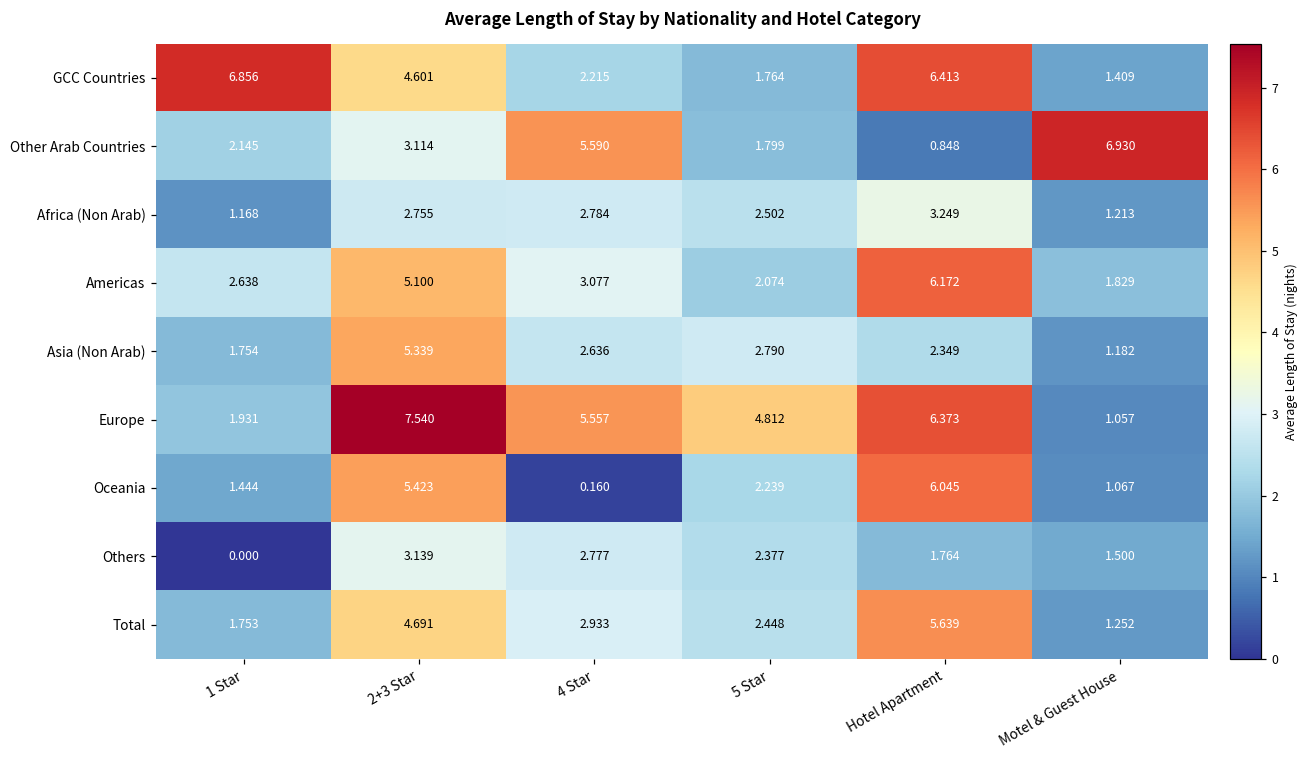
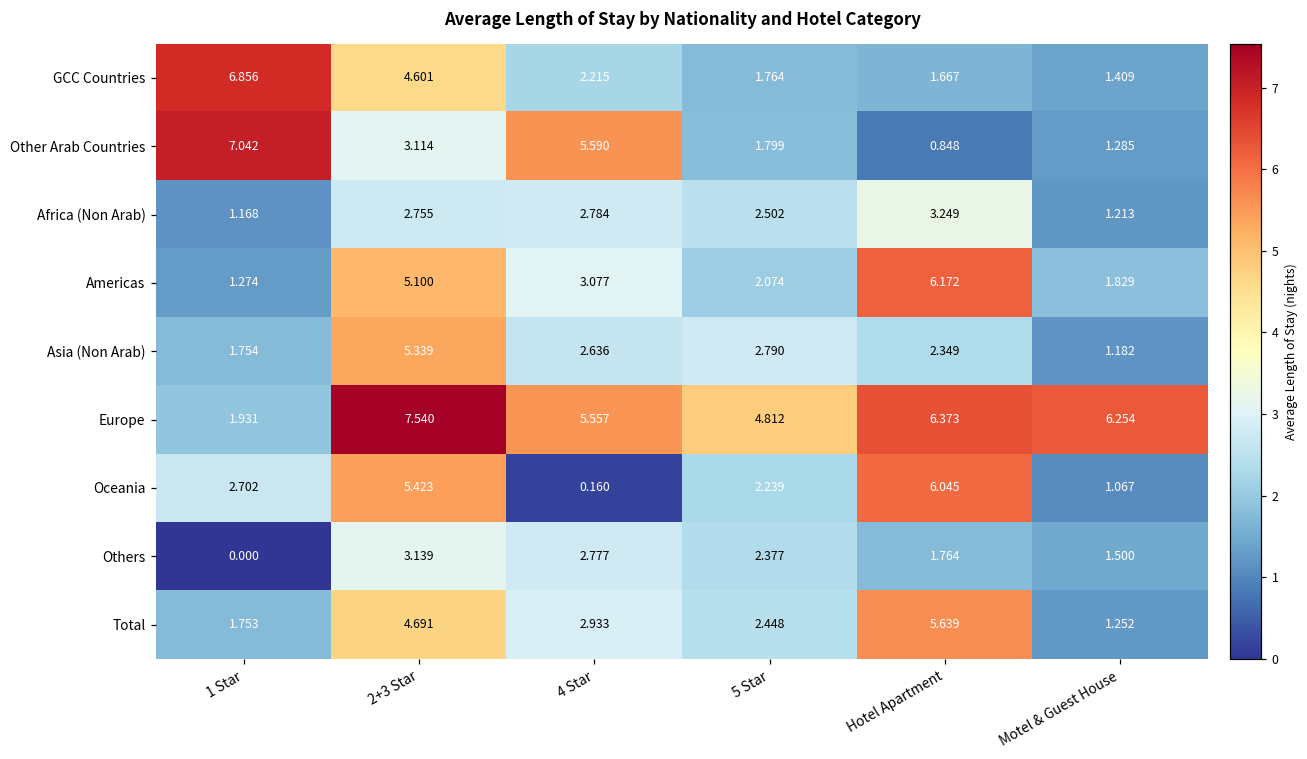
GCC Countries, Hotel Apartment: 6.413 -> 1.667
Other Arab Countries, 1 Star: 2.145 -> 7.042
Other Arab Countries, Motel & Guest House: 6.930 -> 1.285
Americas, 1 Star: 2.638 -> 1.274
Europe, Motel & Guest House: 1.057 -> 6.254
Oceania, 1 Star: 1.444 -> 2.702
